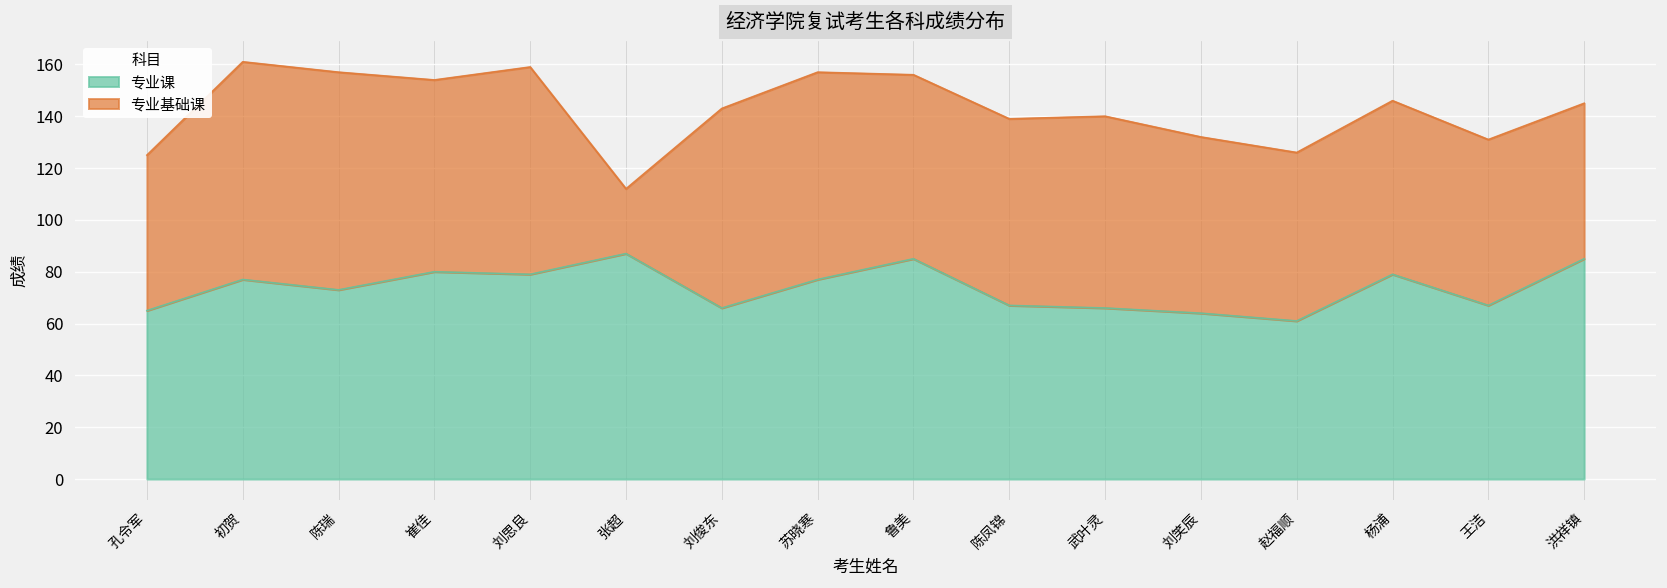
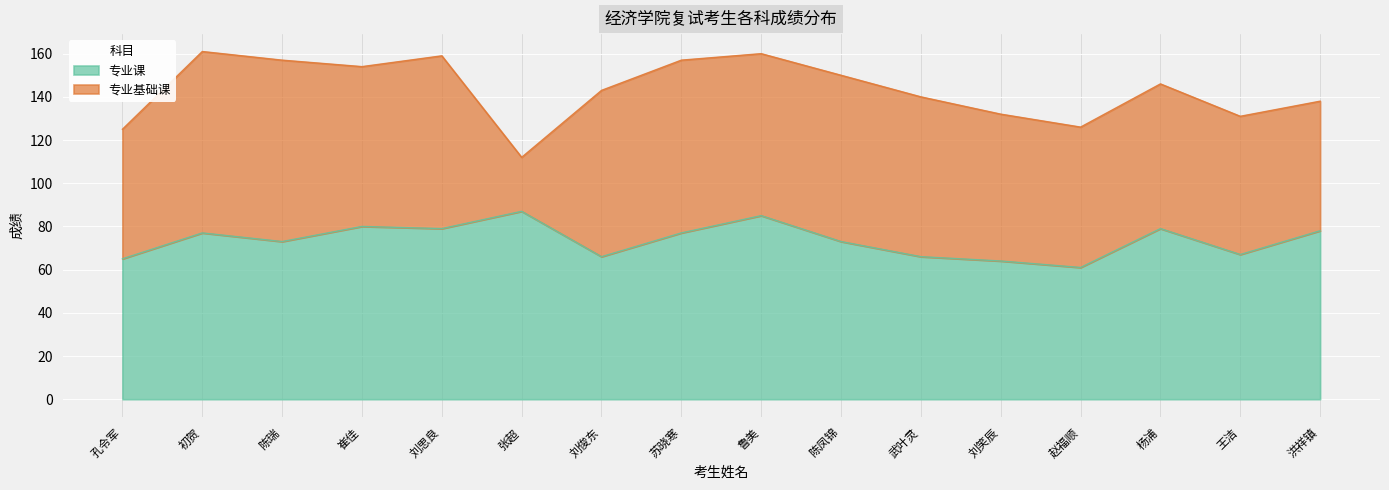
专业基础课, 鲁美: 71 -> 75
专业课, 陈凤锦: 67 -> 73
专业基础课, 陈凤锦: 72 -> 77
专业课, 洪祥镇: 85 -> 78
